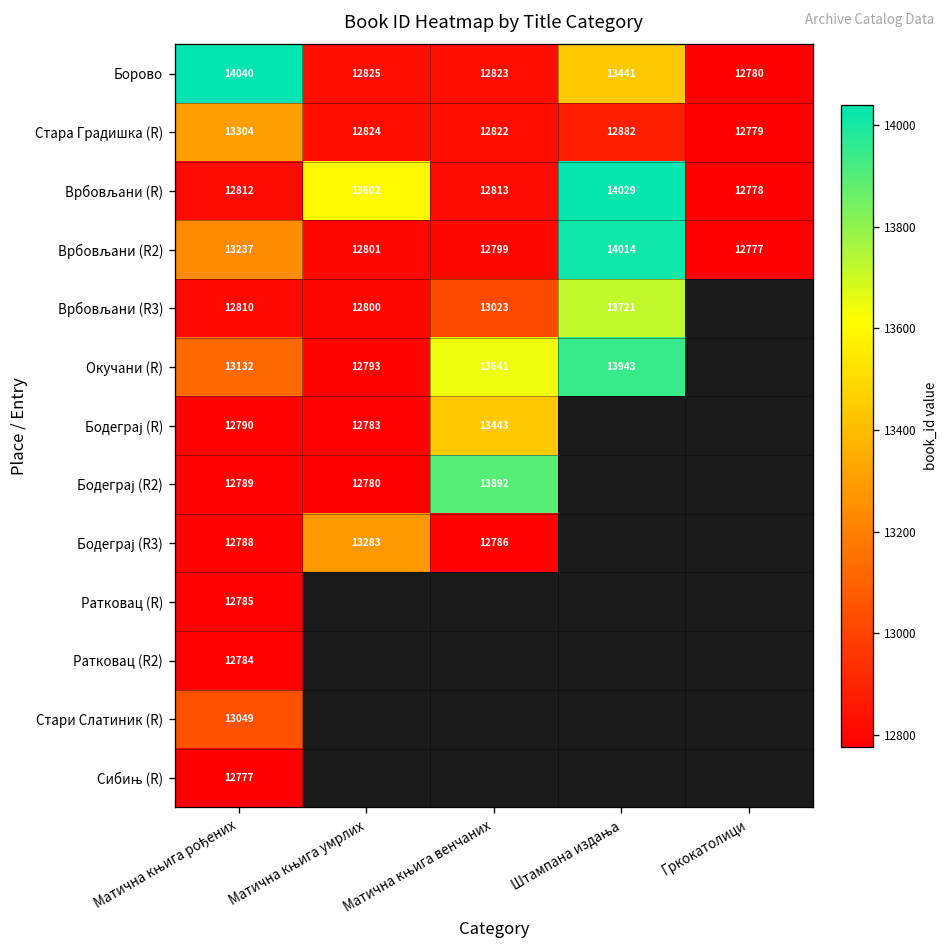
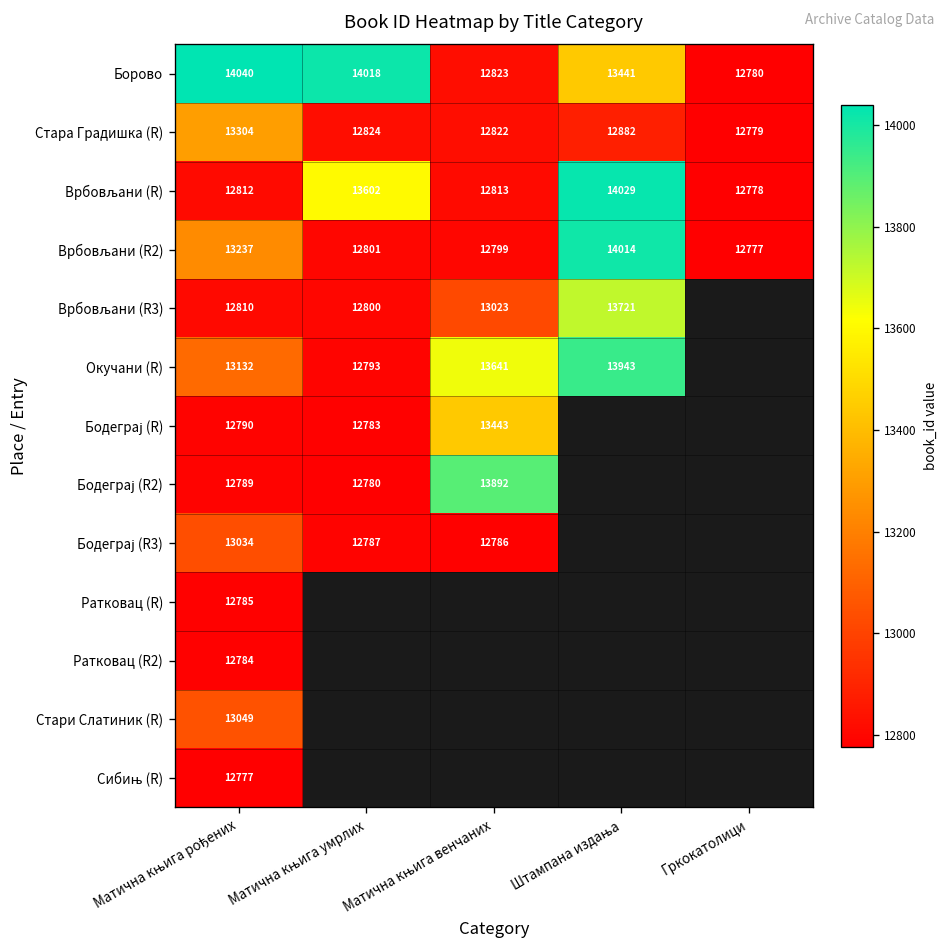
Борово, Матична књига умрлих: 12825 -> 14018
Бодеграј (R3), Матична књига рођених: 12788 -> 13034
Бодеграј (R3), Матична књига умрлих: 13283 -> 12787
